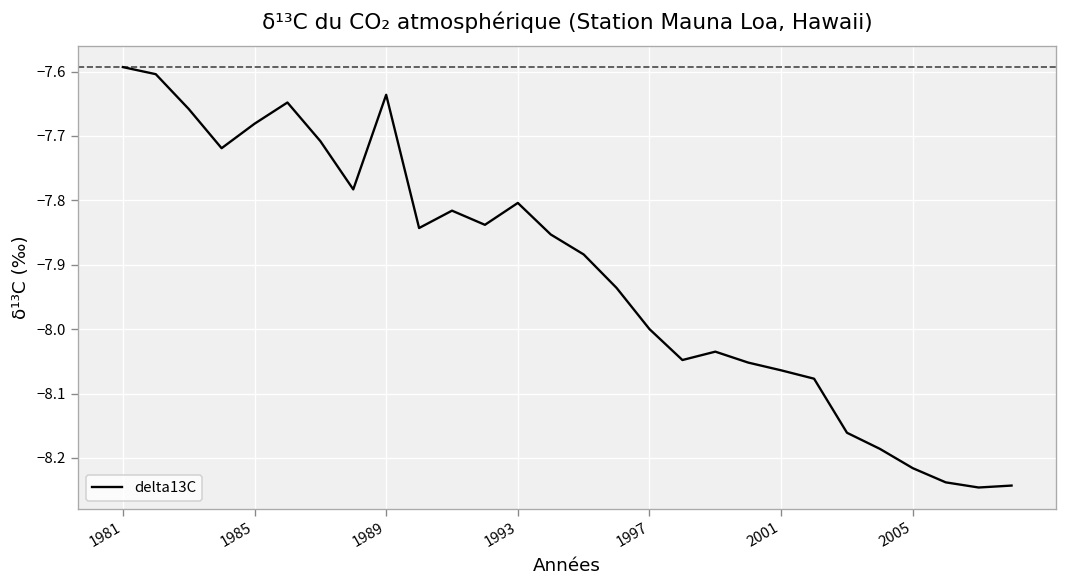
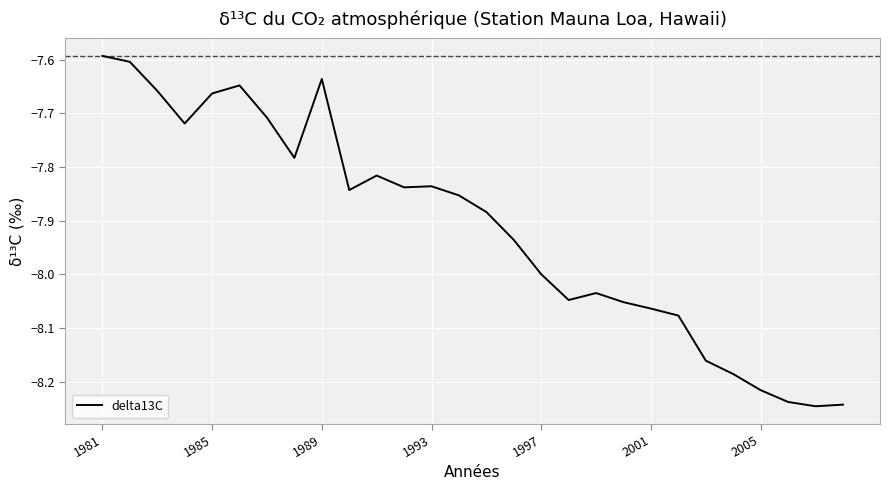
1985: -7.68 -> -7.66
1993: -7.80 -> -7.84
